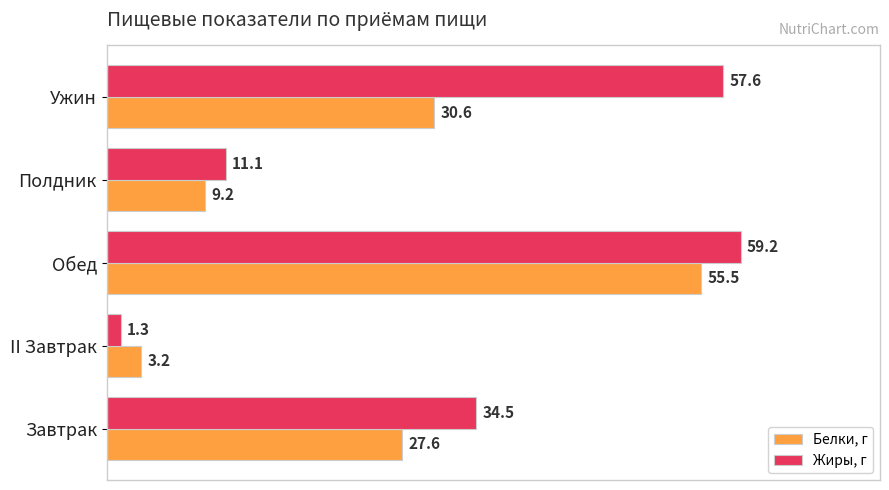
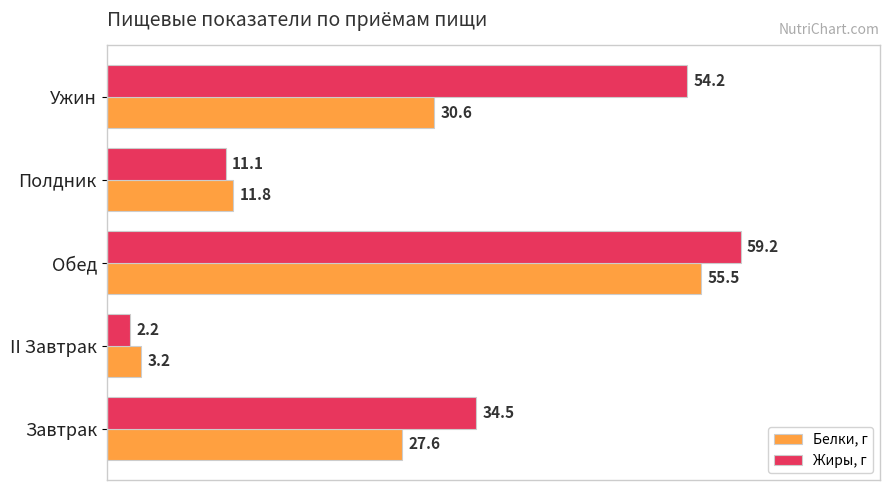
Жиры, г, Ужин: 57.6 -> 54.2
Белки, г, Полдник: 9.2 -> 11.8
Жиры, г, II Завтрак: 1.3 -> 2.2
